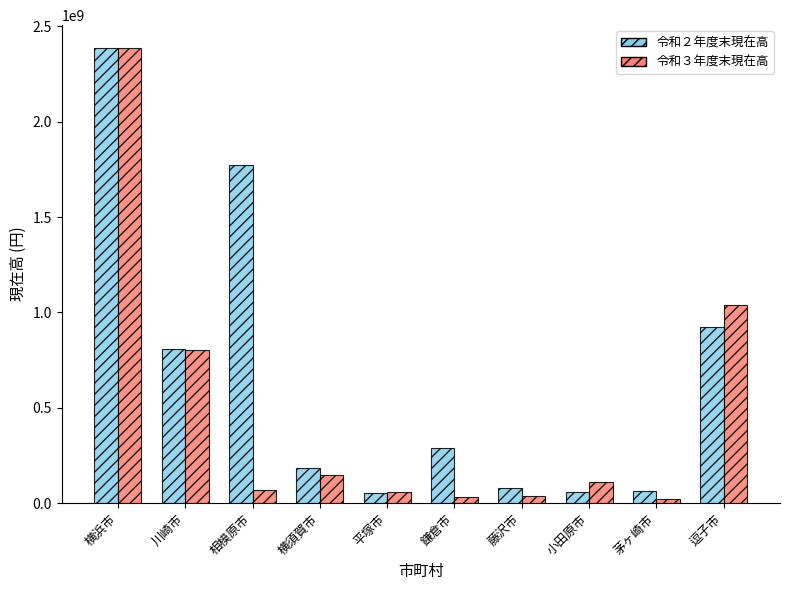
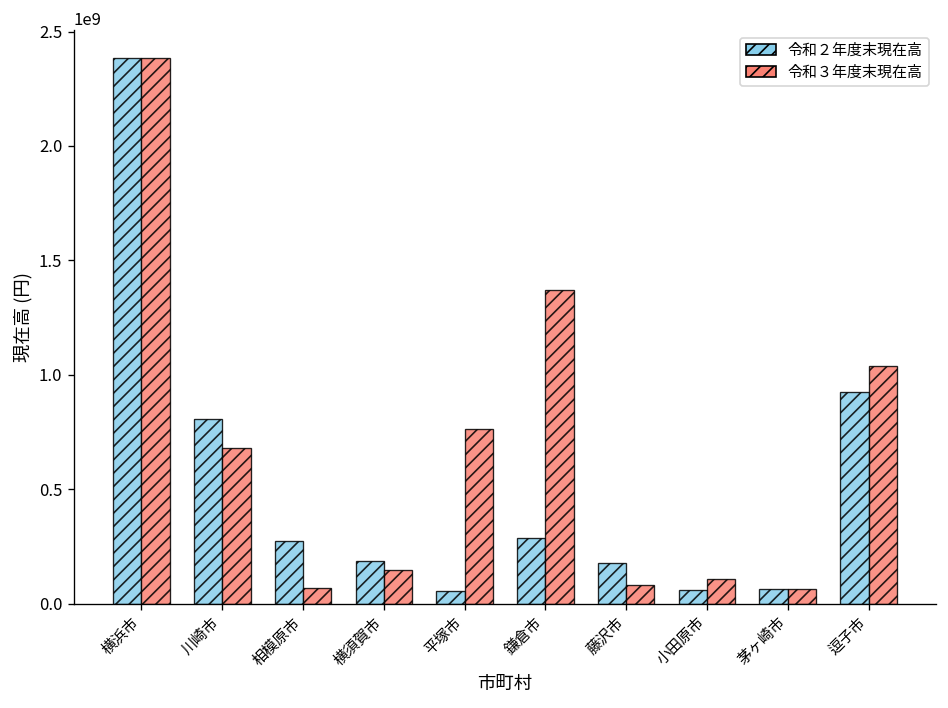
令和３年度末現在高, 川崎市: 800000000 -> 680000000
令和２年度末現在高, 相模原市: 1770000000 -> 270000000
令和３年度末現在高, 平塚市: 60000000 -> 770000000
令和３年度末現在高, 鎌倉市: 30000000 -> 1370000000
令和２年度末現在高, 藤沢市: 80000000 -> 180000000
令和３年度末現在高, 藤沢市: 40000000 -> 80000000
令和３年度末現在高, 茅ヶ崎市: 20000000 -> 60000000
